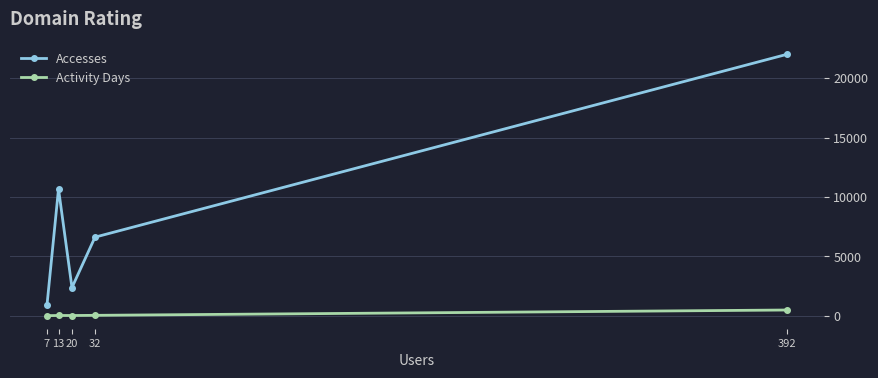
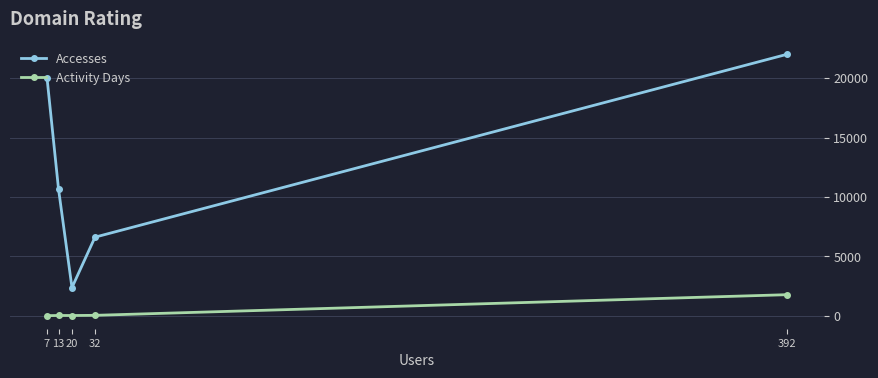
Accesses, 7: 900 -> 20000
Activity Days, 392: 500 -> 1800
